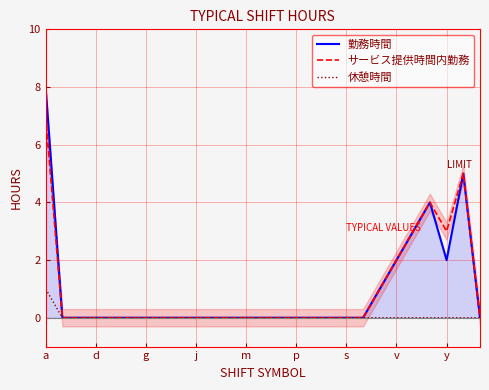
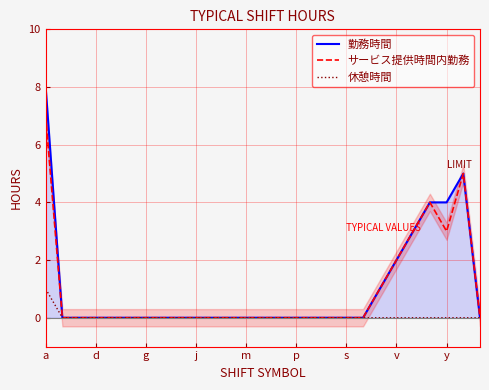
勤務時間, y: 2 -> 4
